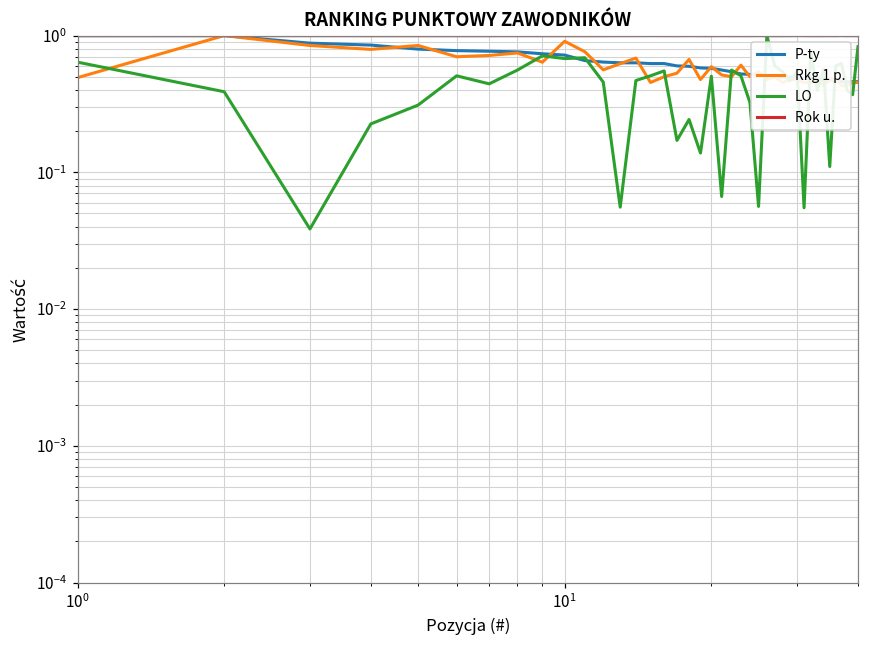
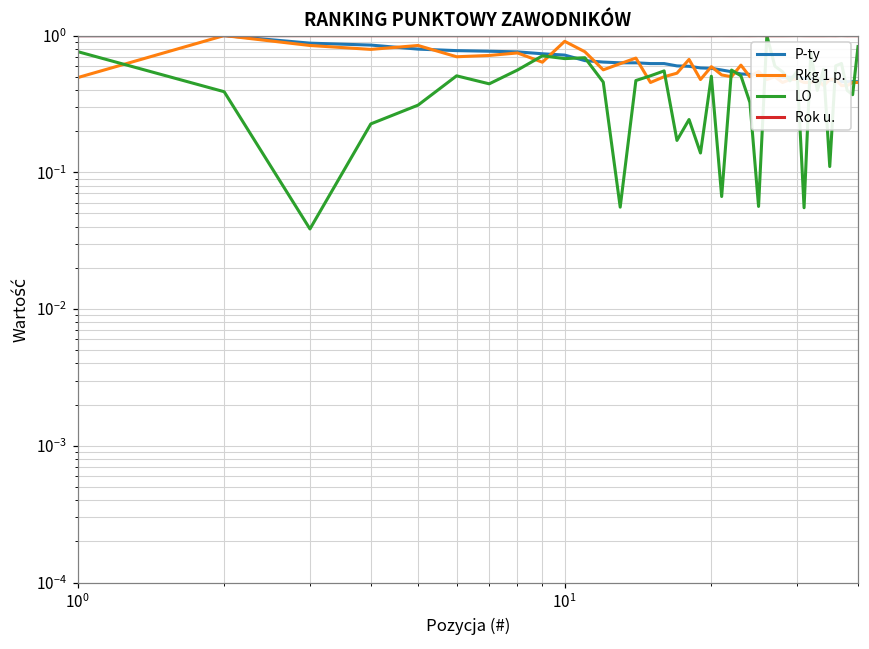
LO, 10^0: 0.6 -> 0.8
